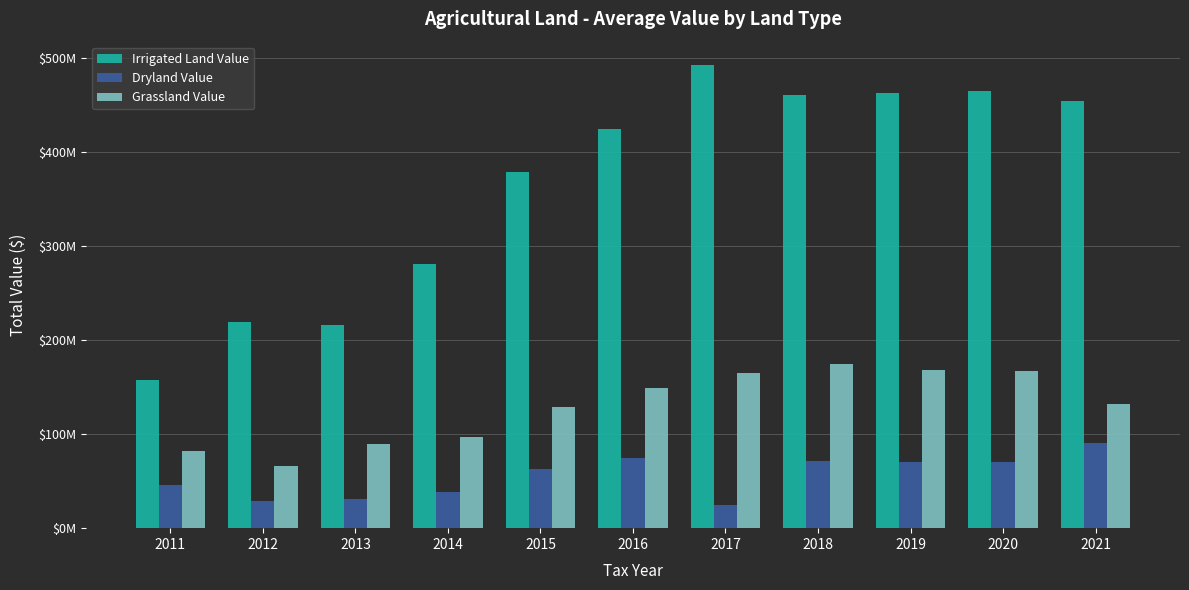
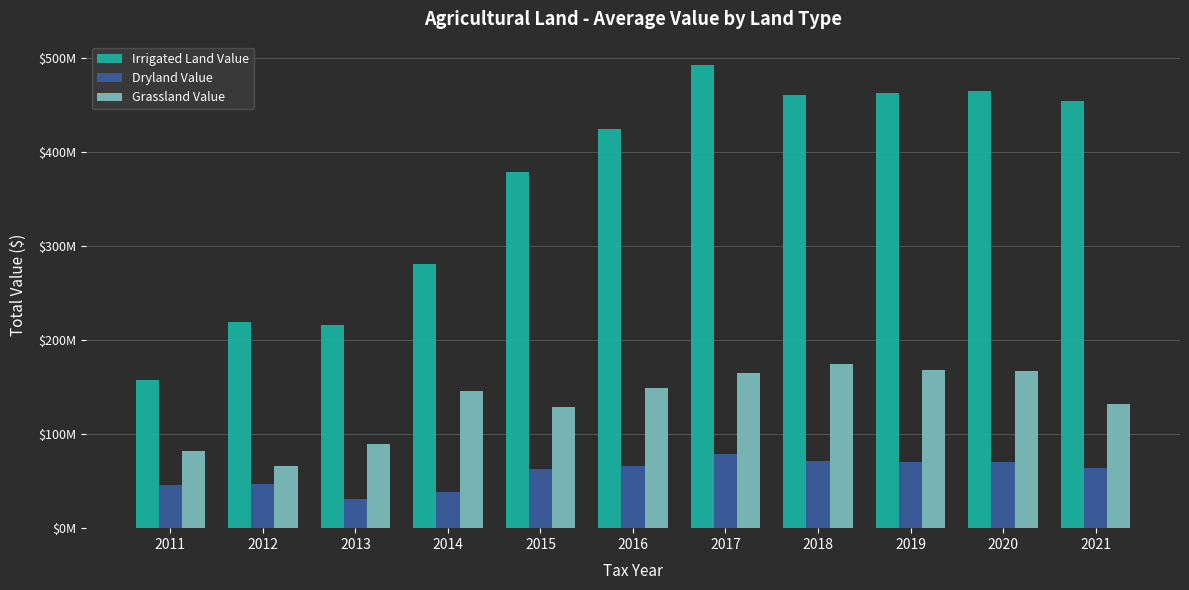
Dryland Value, 2012: $30000000 -> $50000000
Grassland Value, 2014: $100000000 -> $150000000
Dryland Value, 2016: $75000000 -> $66000000
Dryland Value, 2017: $20000000 -> $80000000
Dryland Value, 2021: $90000000 -> $60000000
